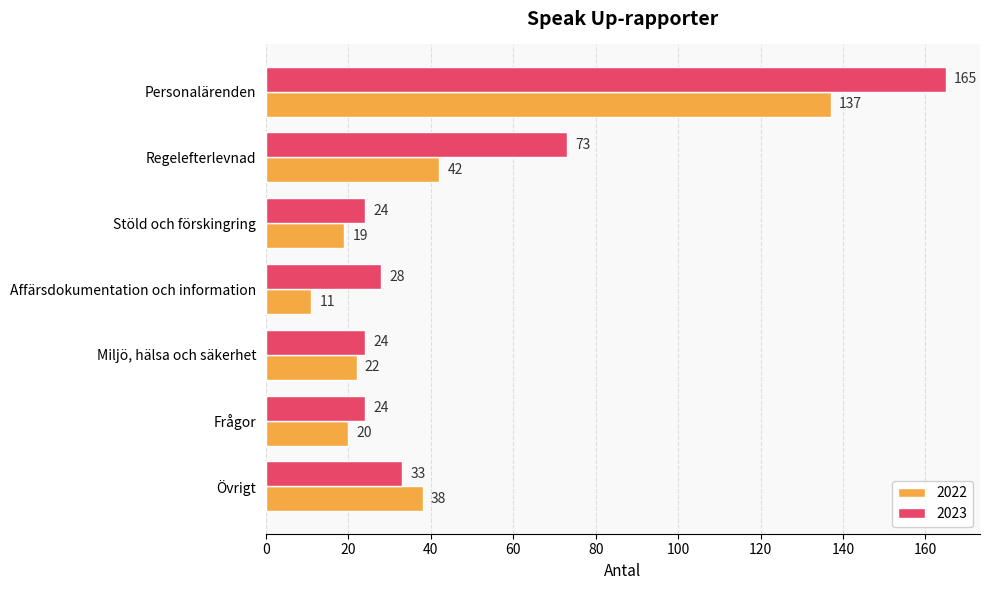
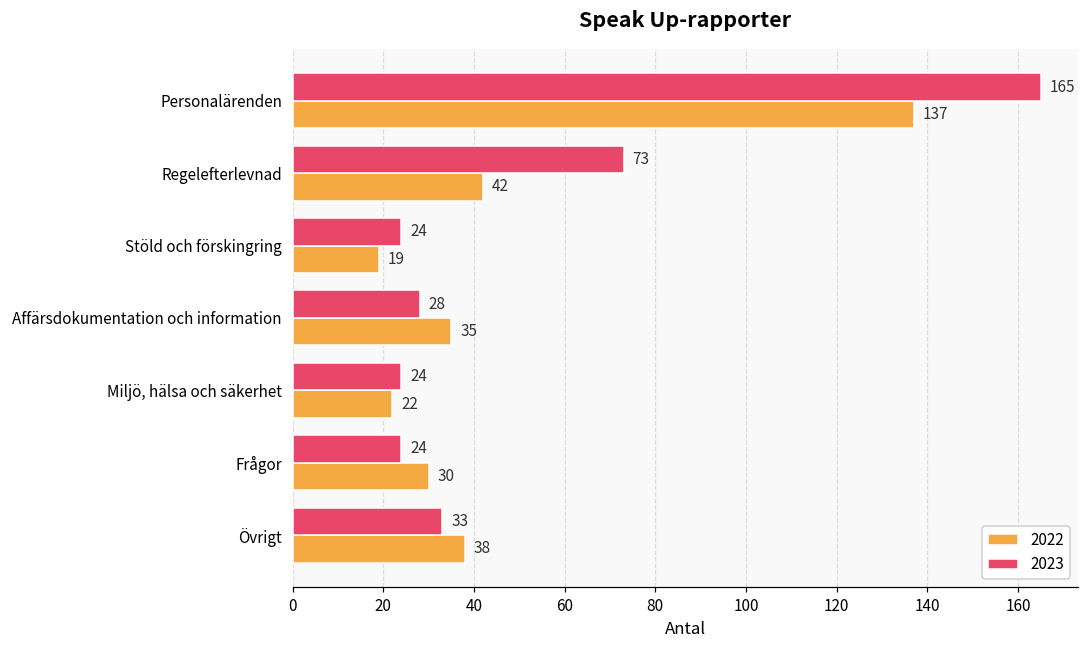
2022, Affärsdokumentation och information: 11 -> 35
2022, Frågor: 20 -> 30
